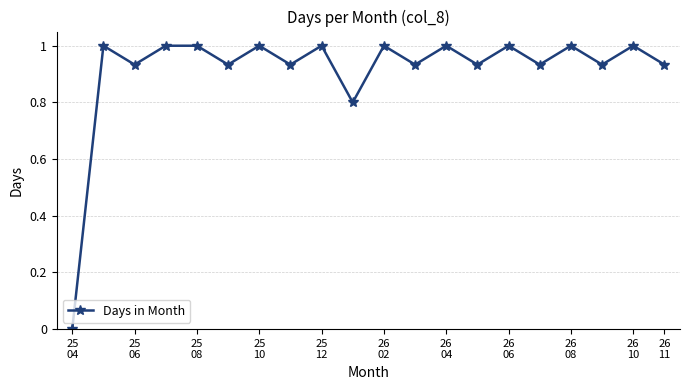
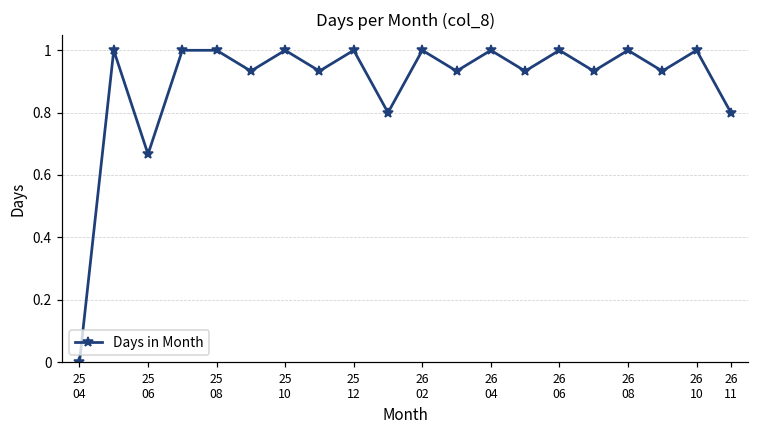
25 06: 0.93 -> 0.67
26 11: 0.93 -> 0.80
